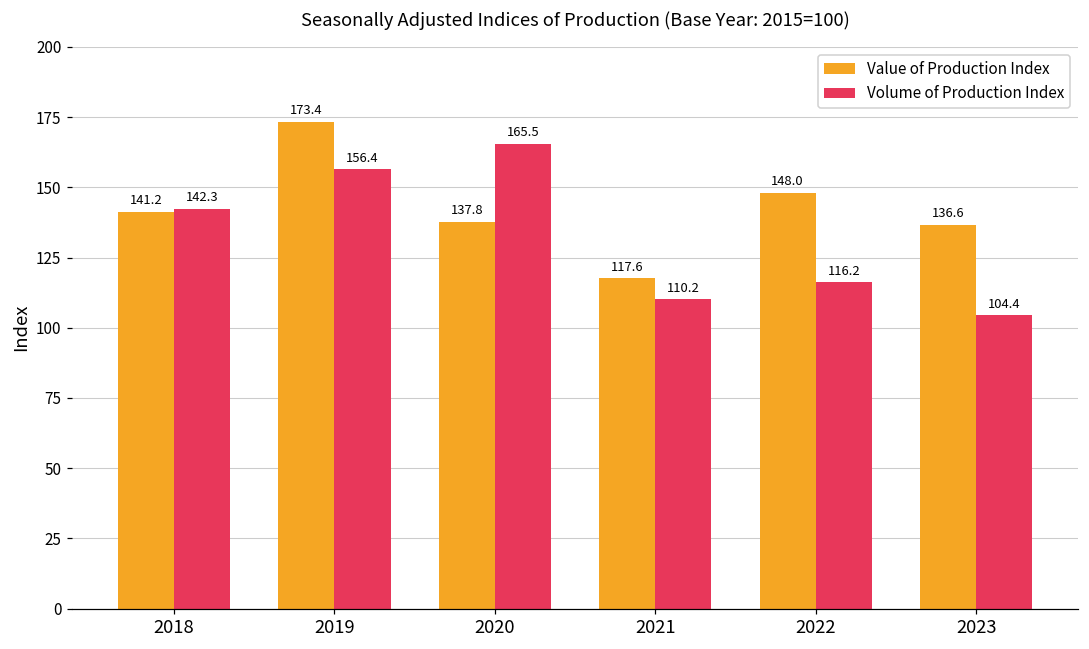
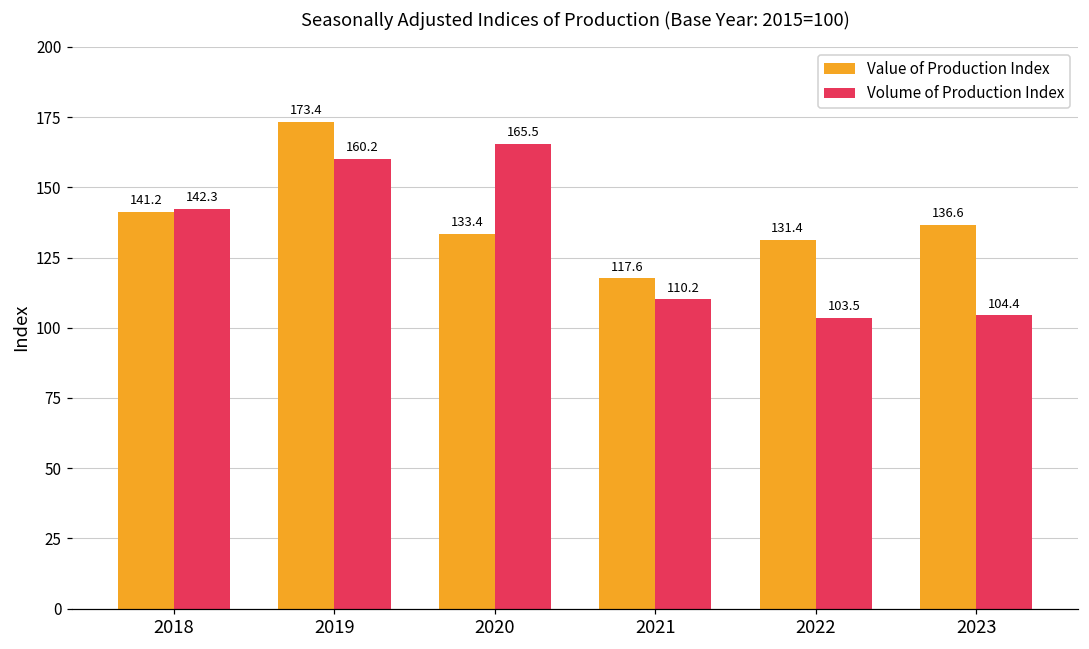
Volume of Production Index, 2019: 156.4 -> 160.2
Value of Production Index, 2020: 137.8 -> 133.4
Value of Production Index, 2022: 148.0 -> 131.4
Volume of Production Index, 2022: 116.2 -> 103.5
